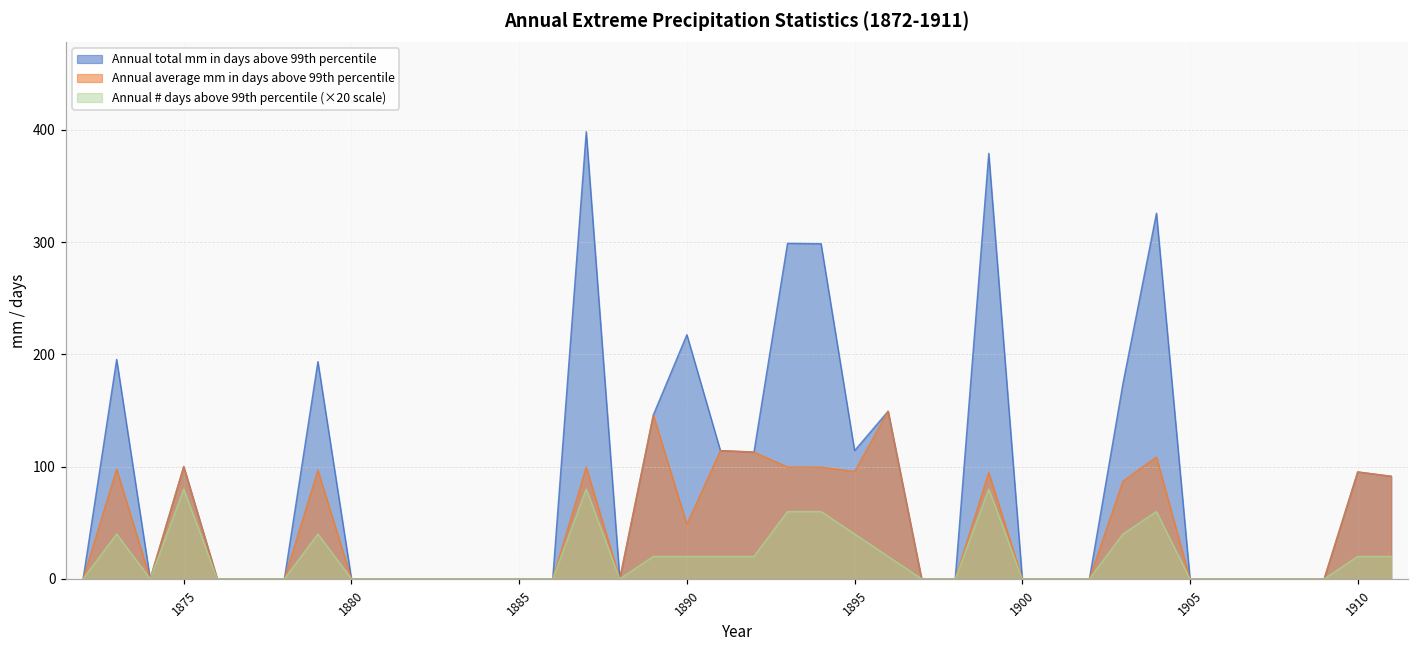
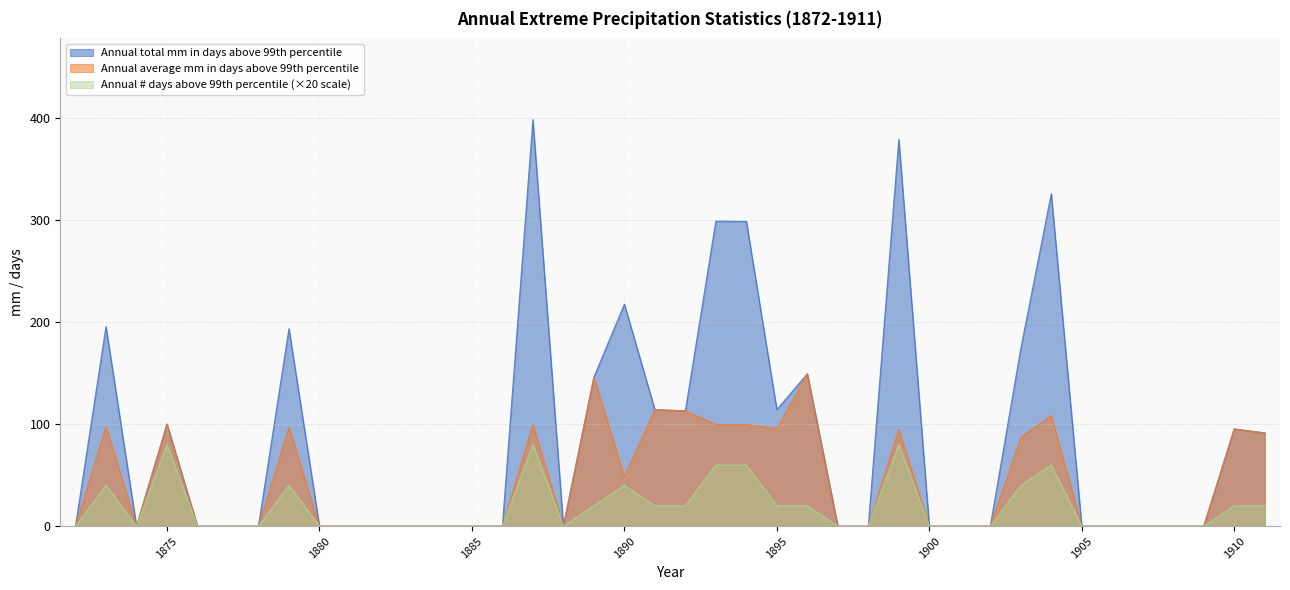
Annual # days above 99th percentile (×20 scale), 1890: 20 -> 40
Annual # days above 99th percentile (×20 scale), 1895: 40 -> 20
